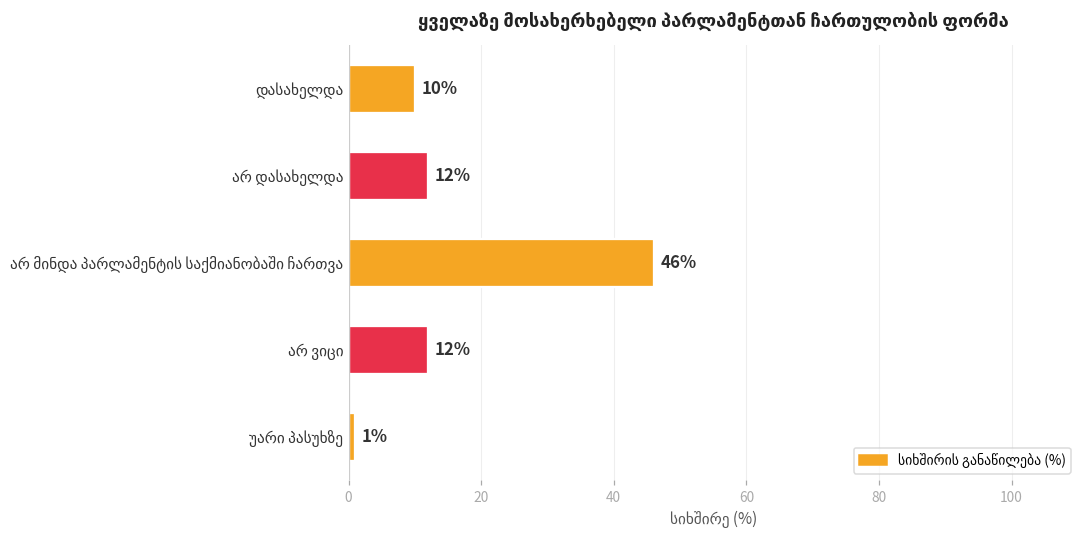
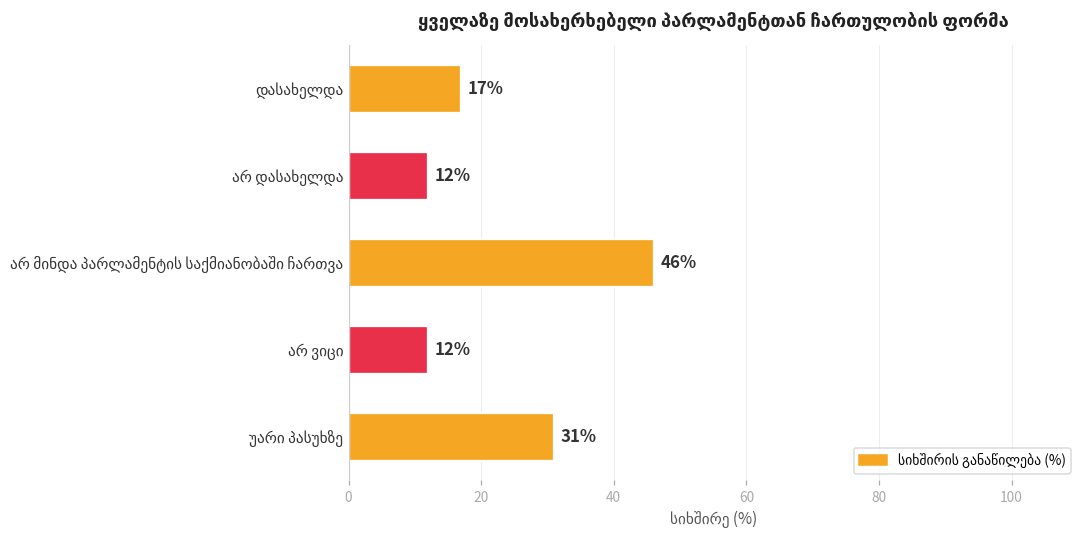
დასახელდა: 10% -> 17%
უარი პასუხზე: 1% -> 31%
